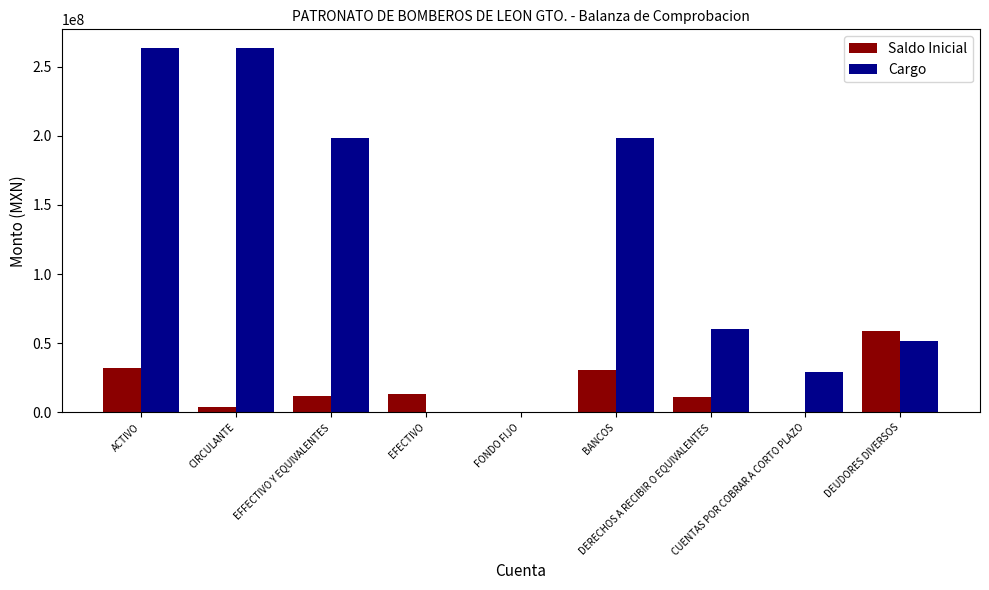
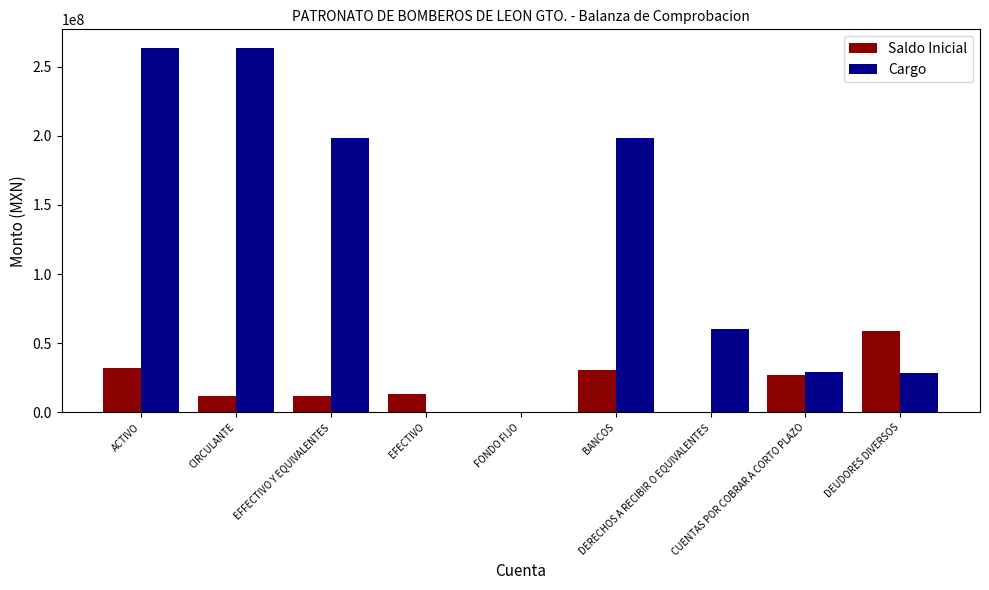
Saldo Inicial, CIRCULANTE: 4000000 -> 12000000
Saldo Inicial, DERECHOS A RECIBIR O EQUIVALENTES: 11000000 -> 0
Saldo Inicial, CUENTAS POR COBRAR A CORTO PLAZO: 0 -> 27000000
Cargo, DEUDORES DIVERSOS: 51000000 -> 28000000
